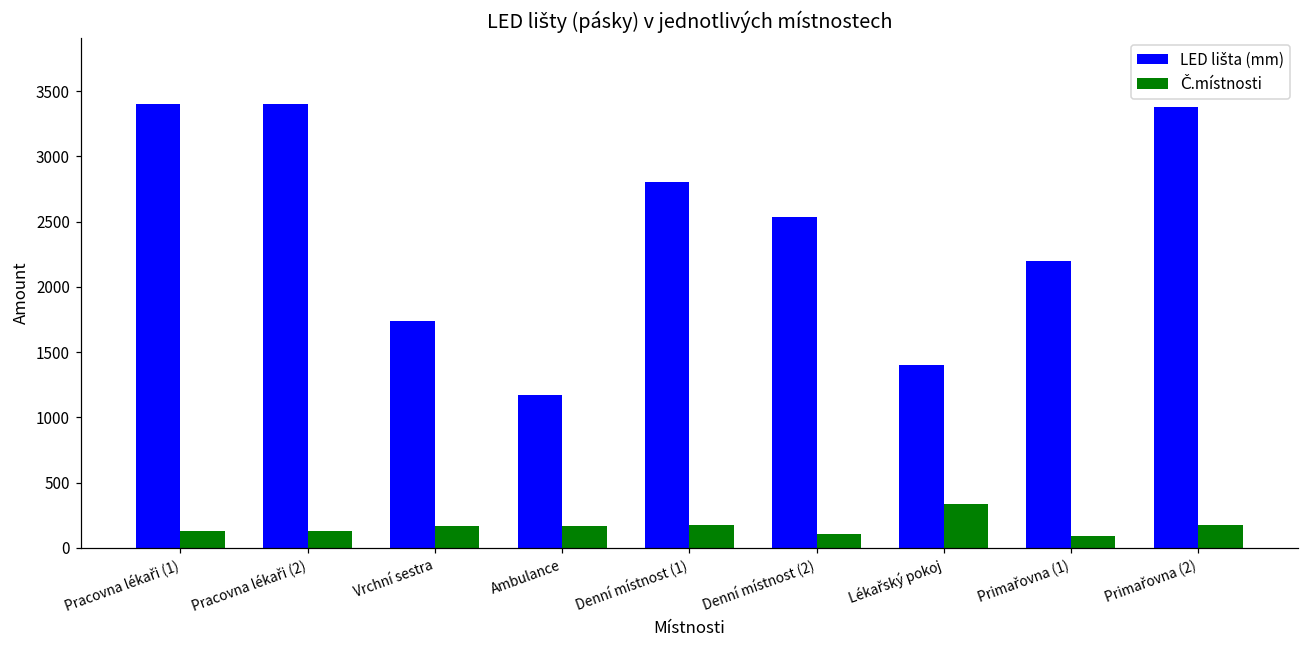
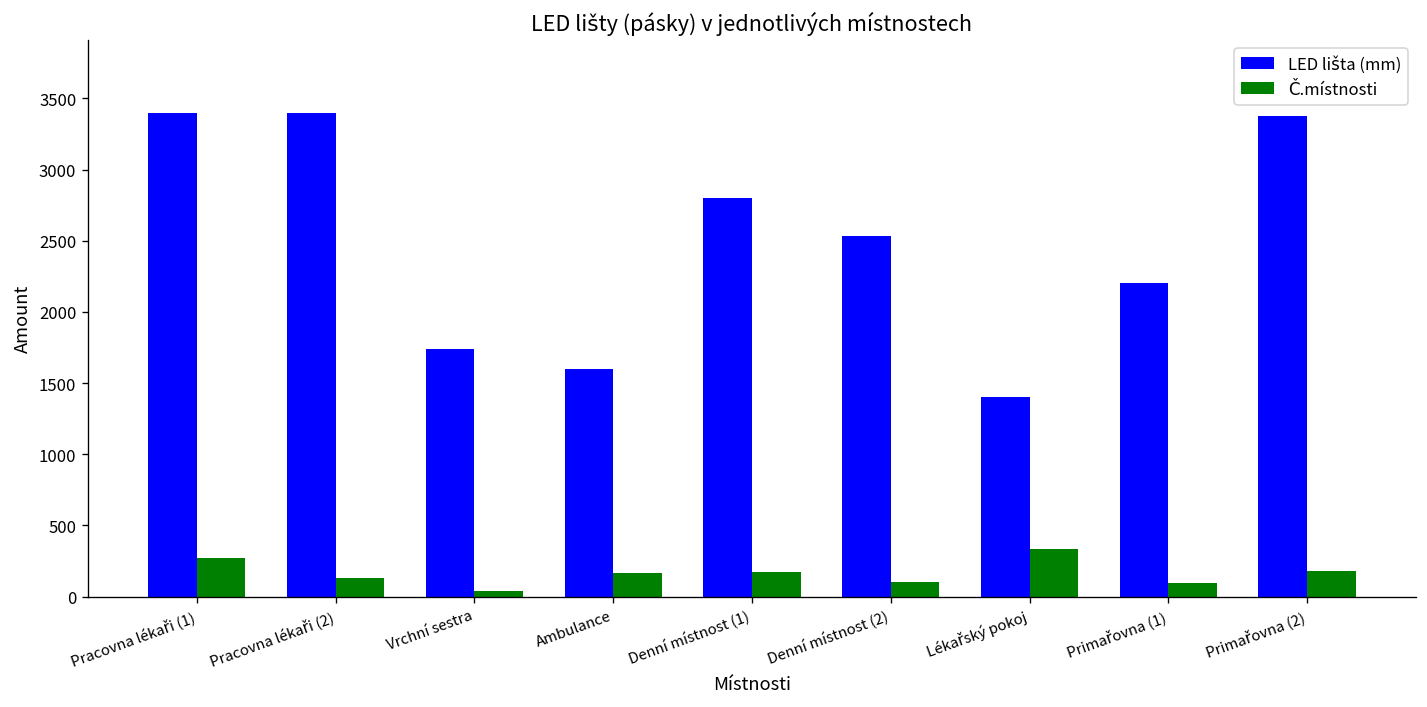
Č.místnosti, Pracovna lékaři (1): 130 -> 270
Č.místnosti, Vrchní sestra: 170 -> 40
LED lišta (mm), Ambulance: 1170 -> 1600
